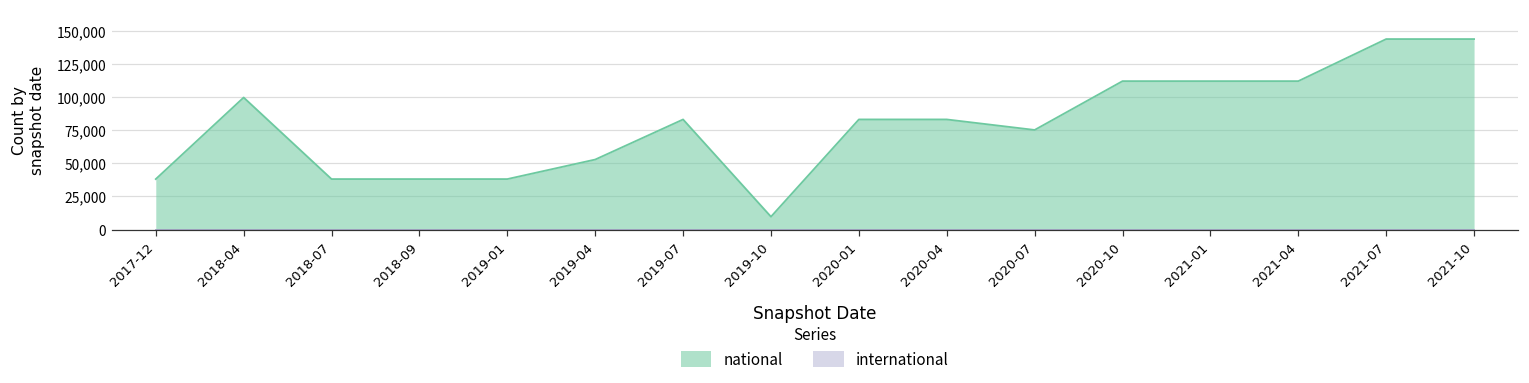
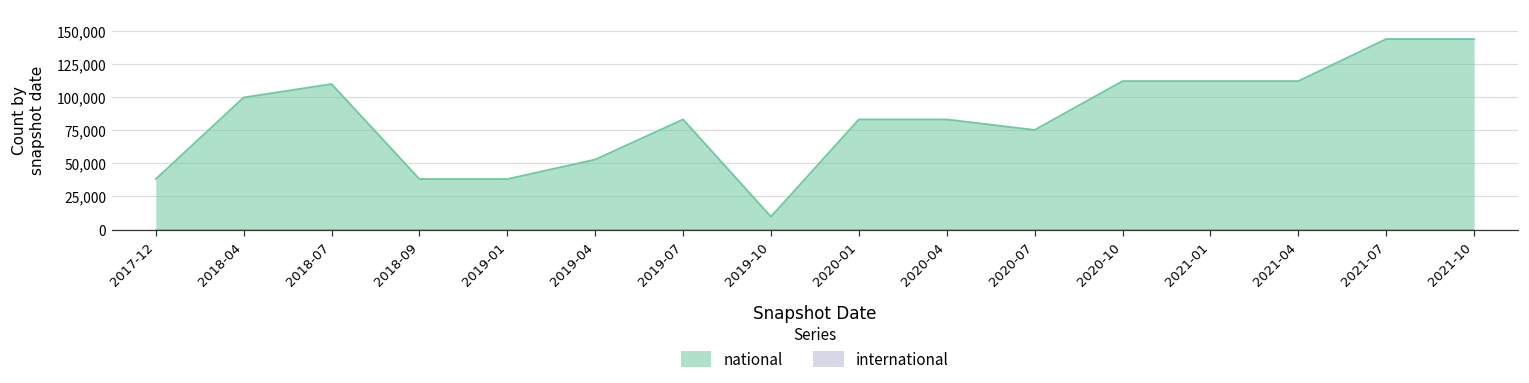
national, 2018-07: 38,000 -> 110,000
